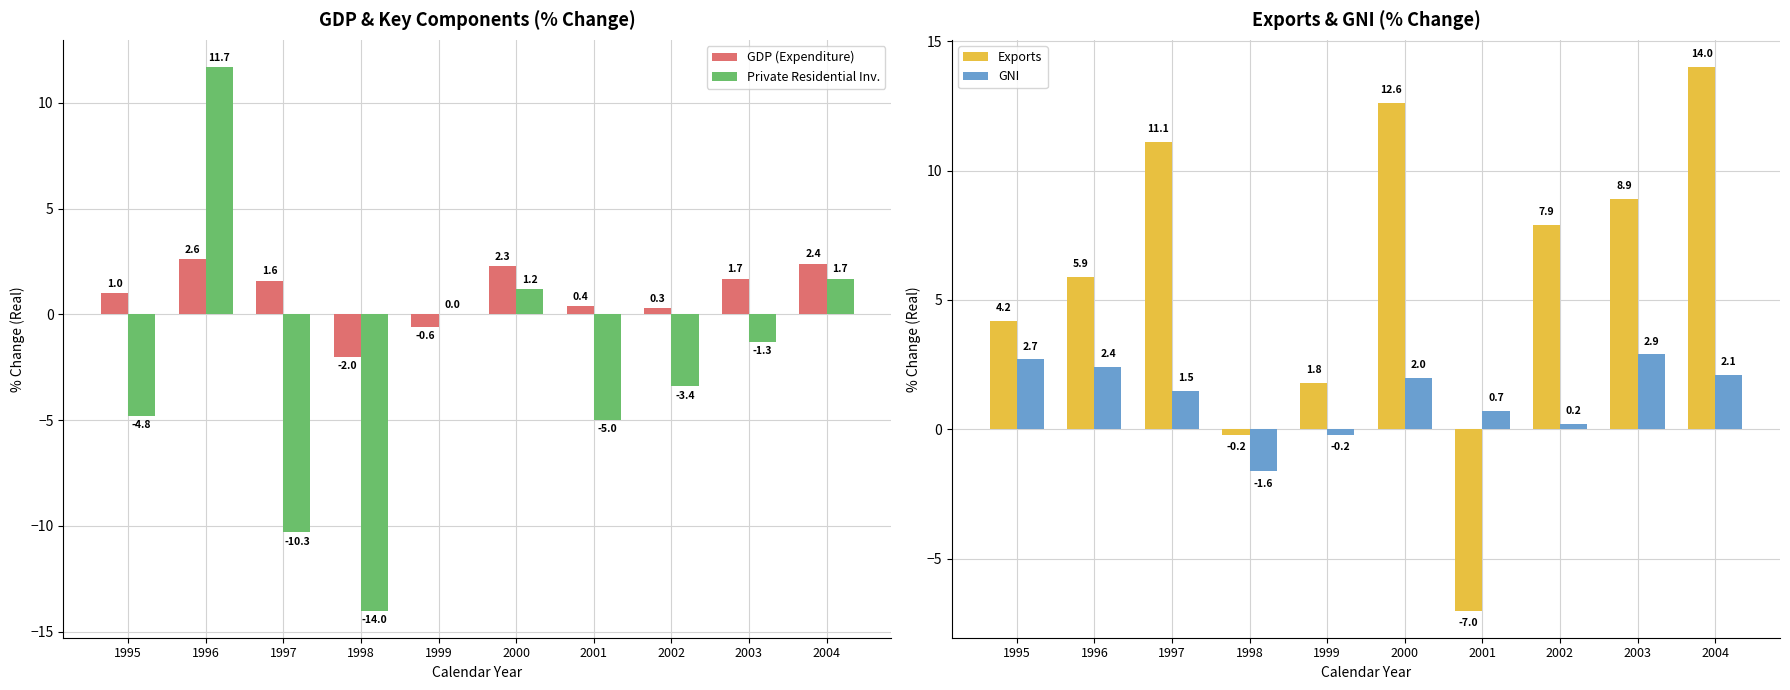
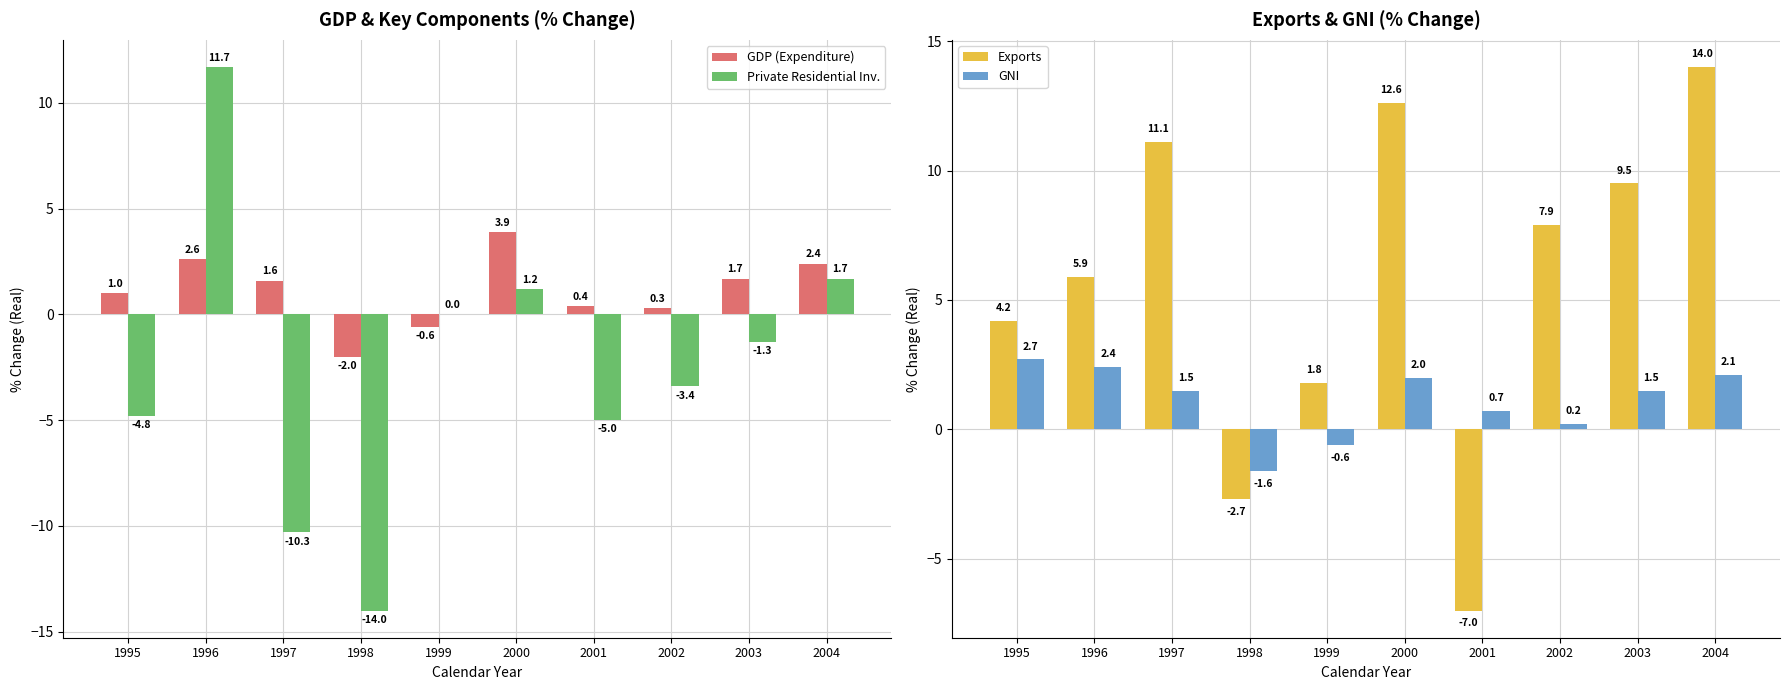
GDP & Key Components (% Change), GDP (Expenditure), 2000: 2.3 -> 3.9
Exports & GNI (% Change), Exports, 1998: -0.2 -> -2.7
Exports & GNI (% Change), GNI, 1999: -0.2 -> -0.6
Exports & GNI (% Change), Exports, 2003: 8.9 -> 9.5
Exports & GNI (% Change), GNI, 2003: 2.9 -> 1.5
